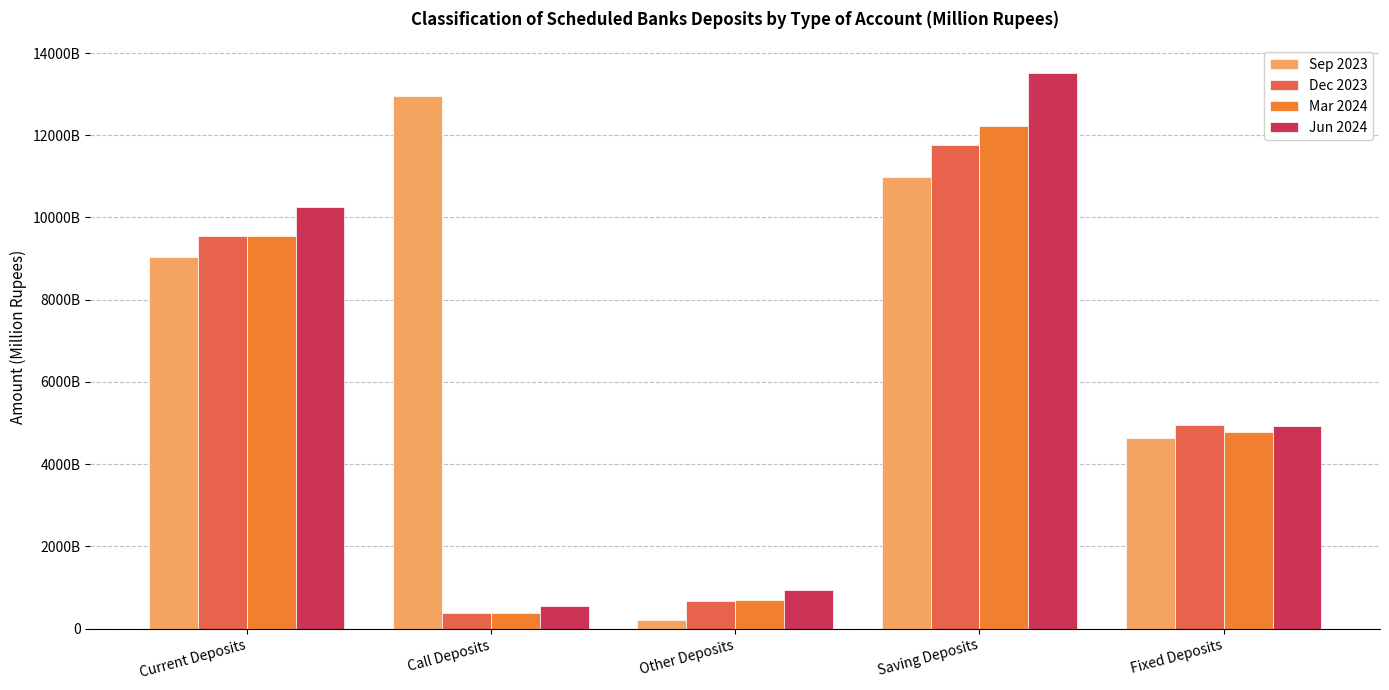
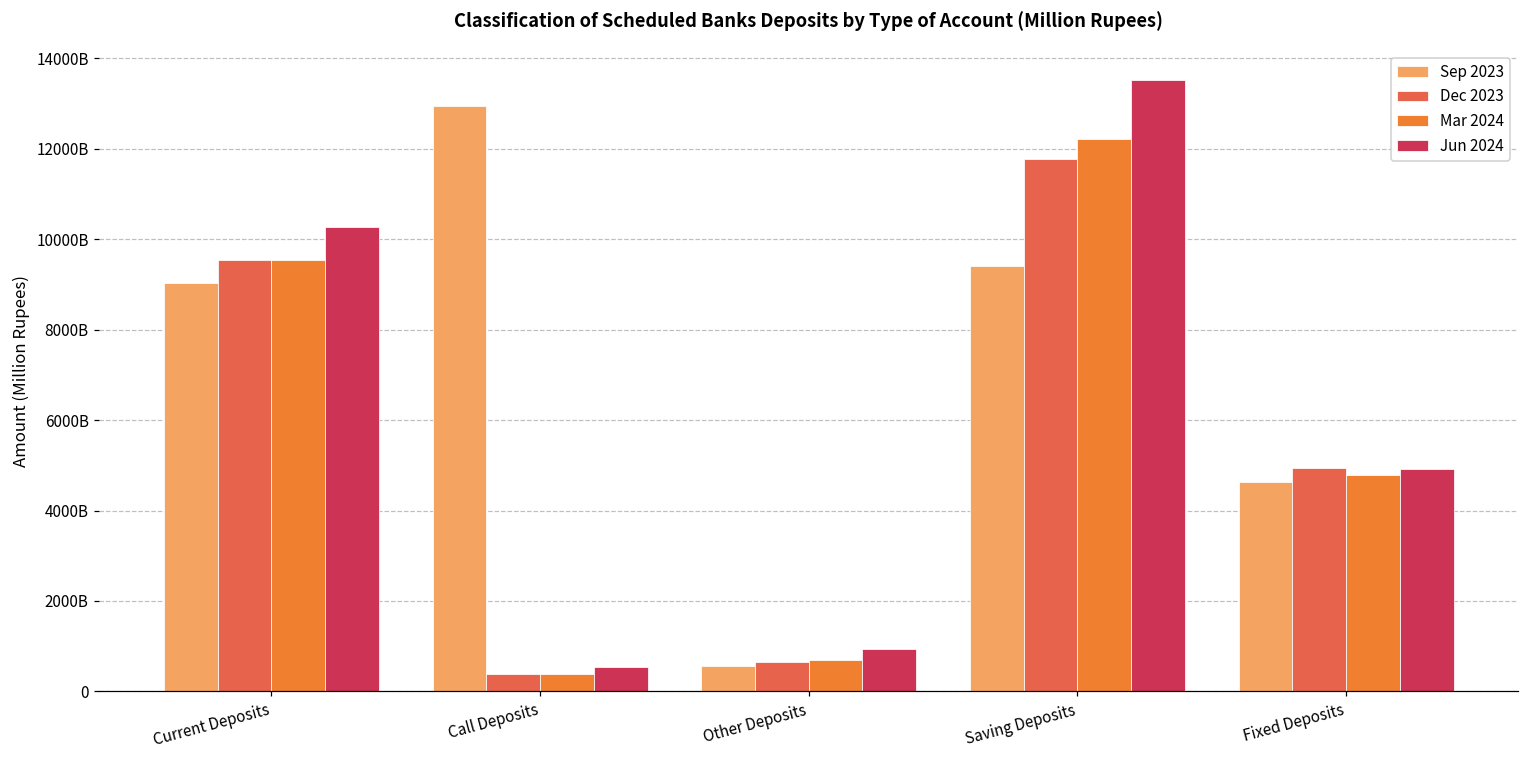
Sep 2023, Other Deposits: 200000000000 -> 600000000000
Sep 2023, Saving Deposits: 11000000000000 -> 9400000000000
